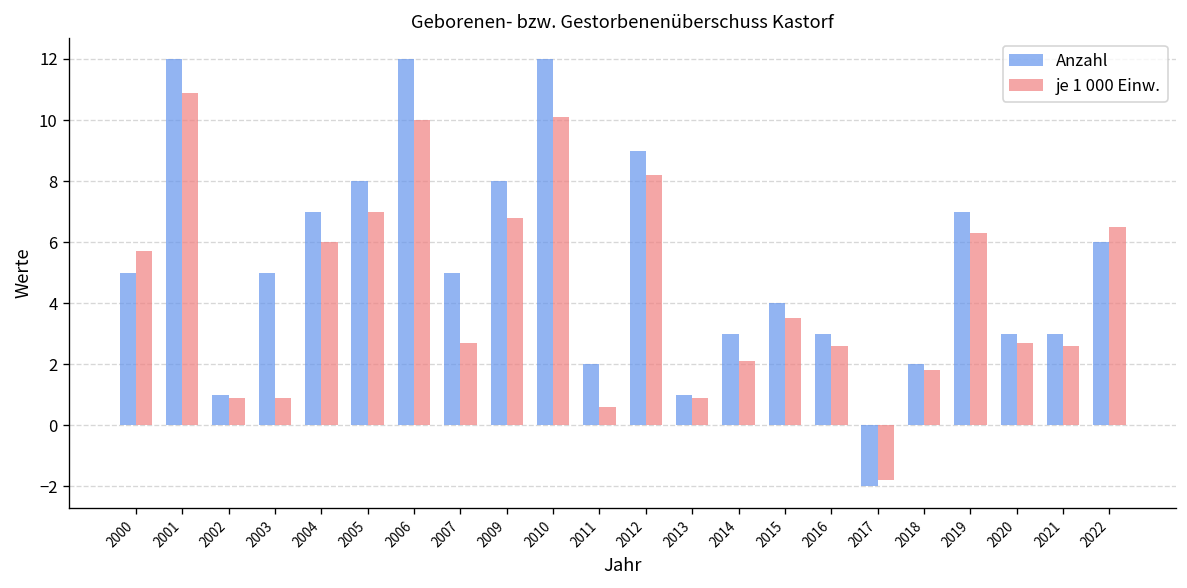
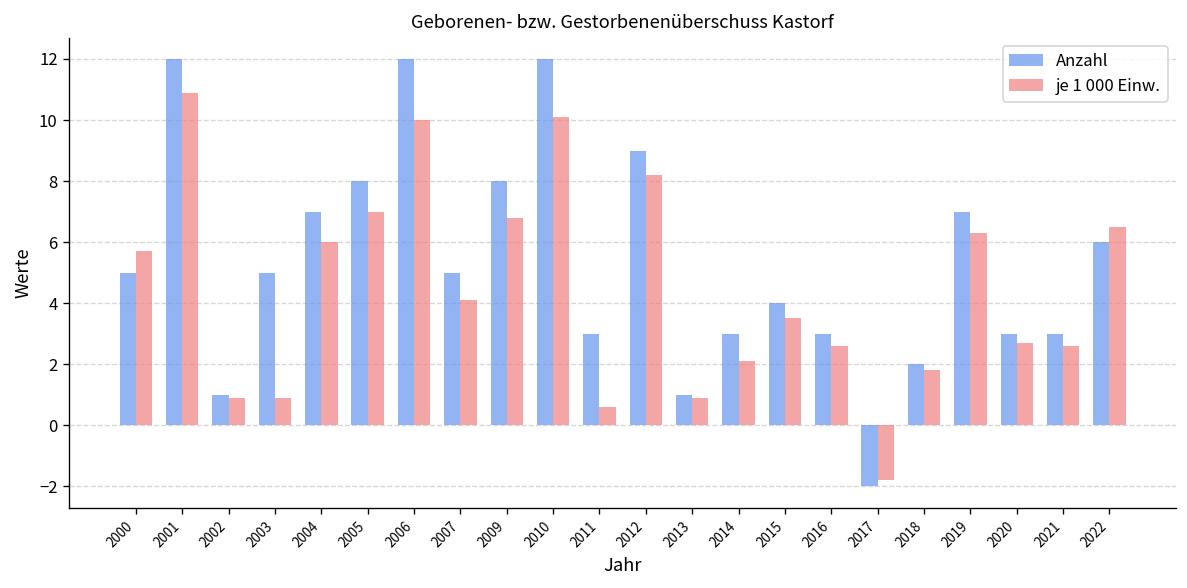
je 1 000 Einw., 2007: 2.7 -> 4.1
Anzahl, 2011: 2 -> 3
